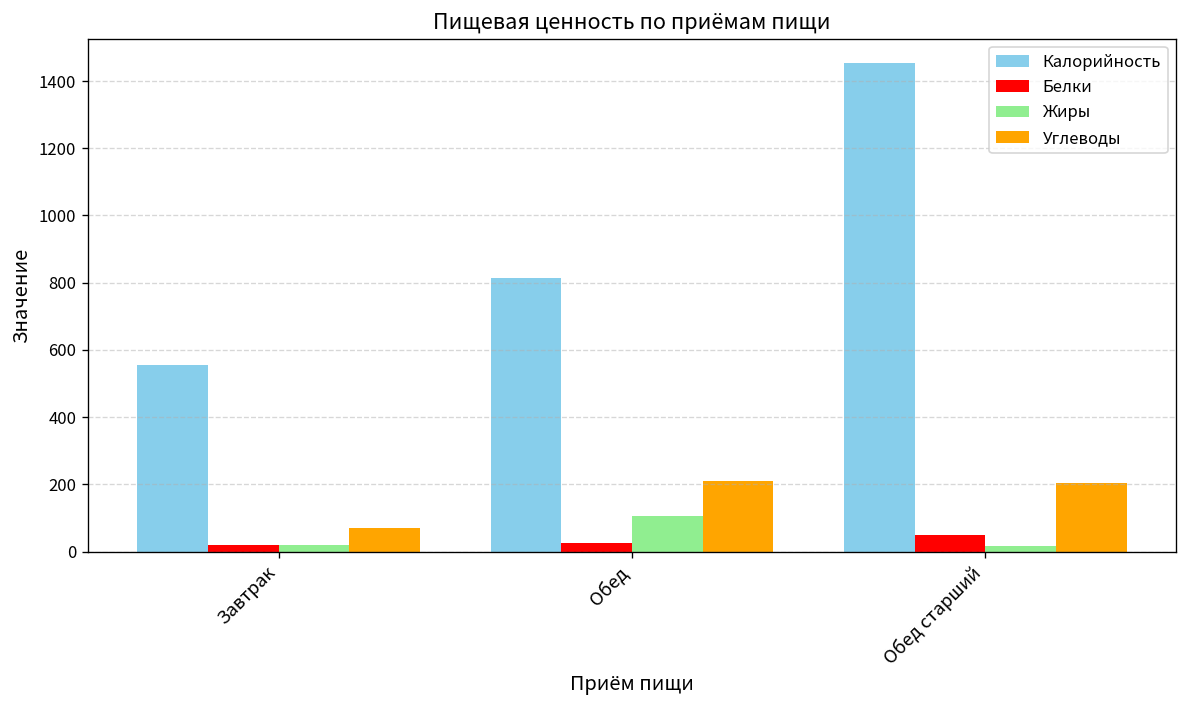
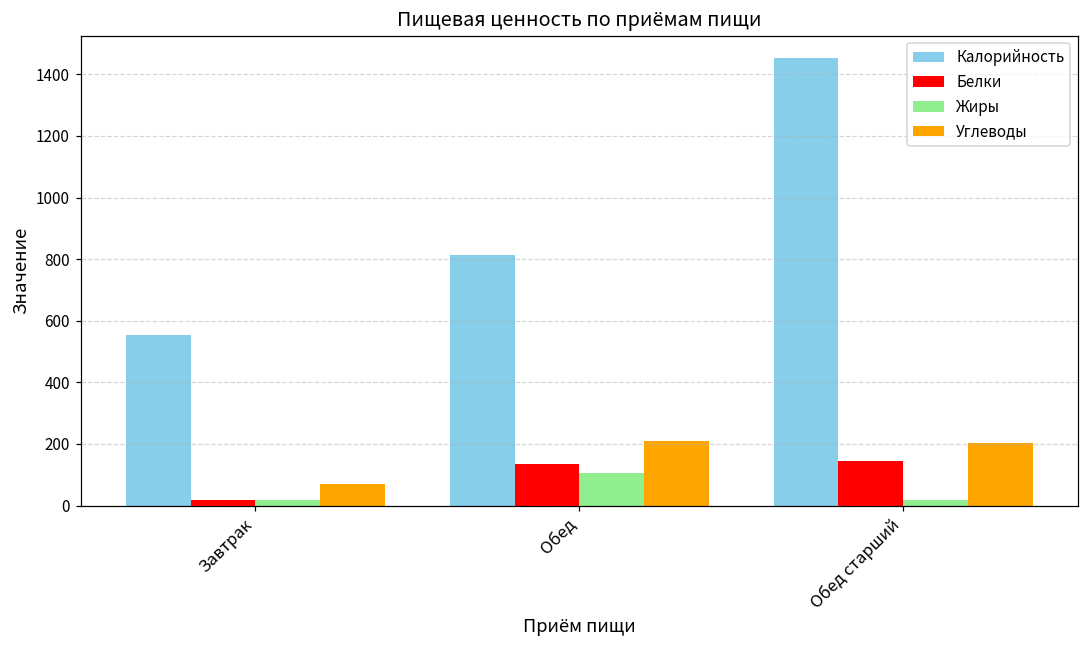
Белки, Обед: 30 -> 130
Белки, Обед старший: 50 -> 150
